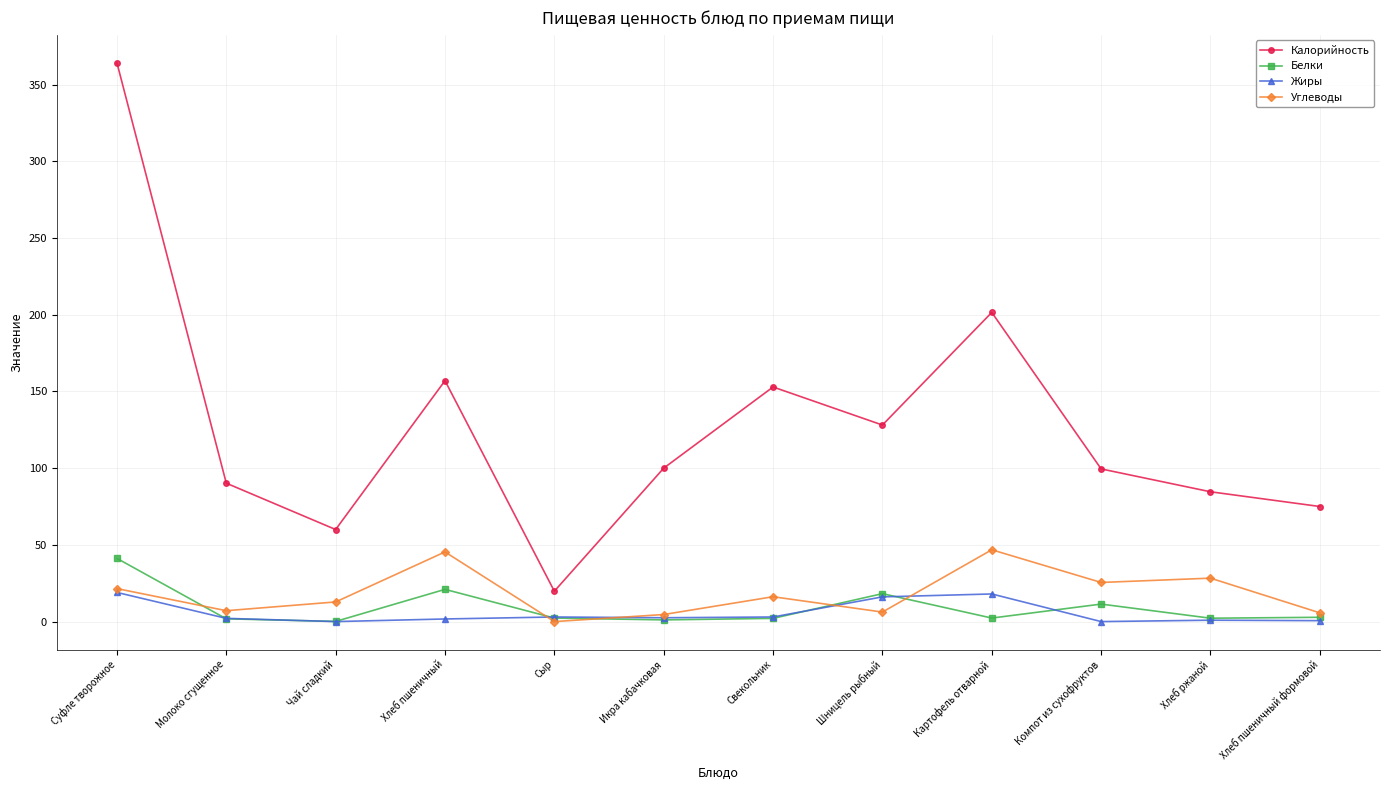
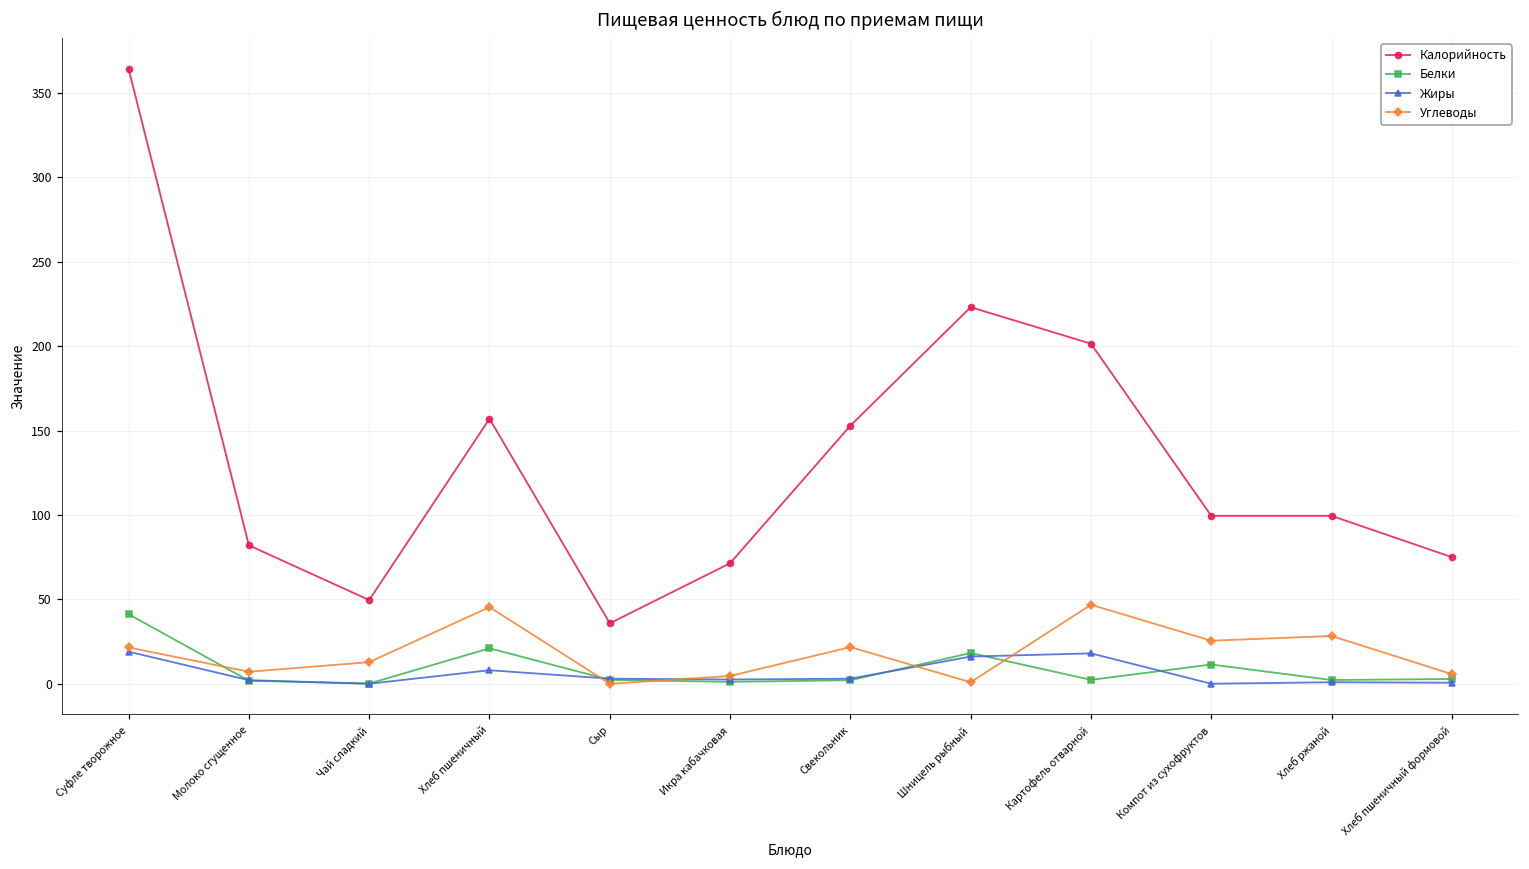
Калорийность, Молоко сгущенное: 90 -> 82
Калорийность, Чай сладкий: 60 -> 50
Жиры, Хлеб пшеничный: 2 -> 8
Калорийность, Сыр: 20 -> 36
Калорийность, Икра кабачковая: 100 -> 71
Углеводы, Свекольник: 16 -> 22
Калорийность, Шницель рыбный: 128 -> 223
Углеводы, Шницель рыбный: 6 -> 1
Калорийность, Хлеб ржаной: 85 -> 100
